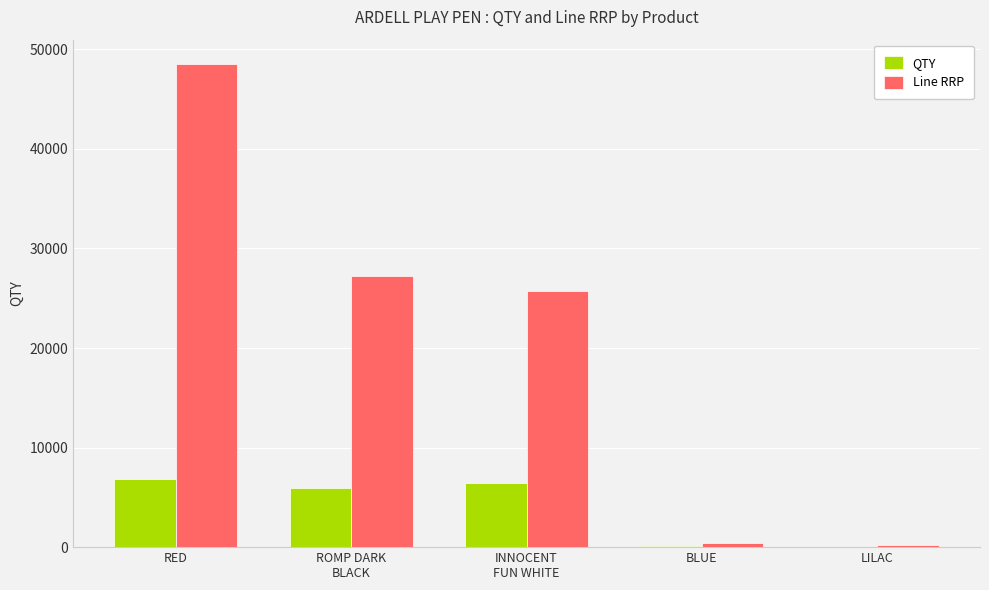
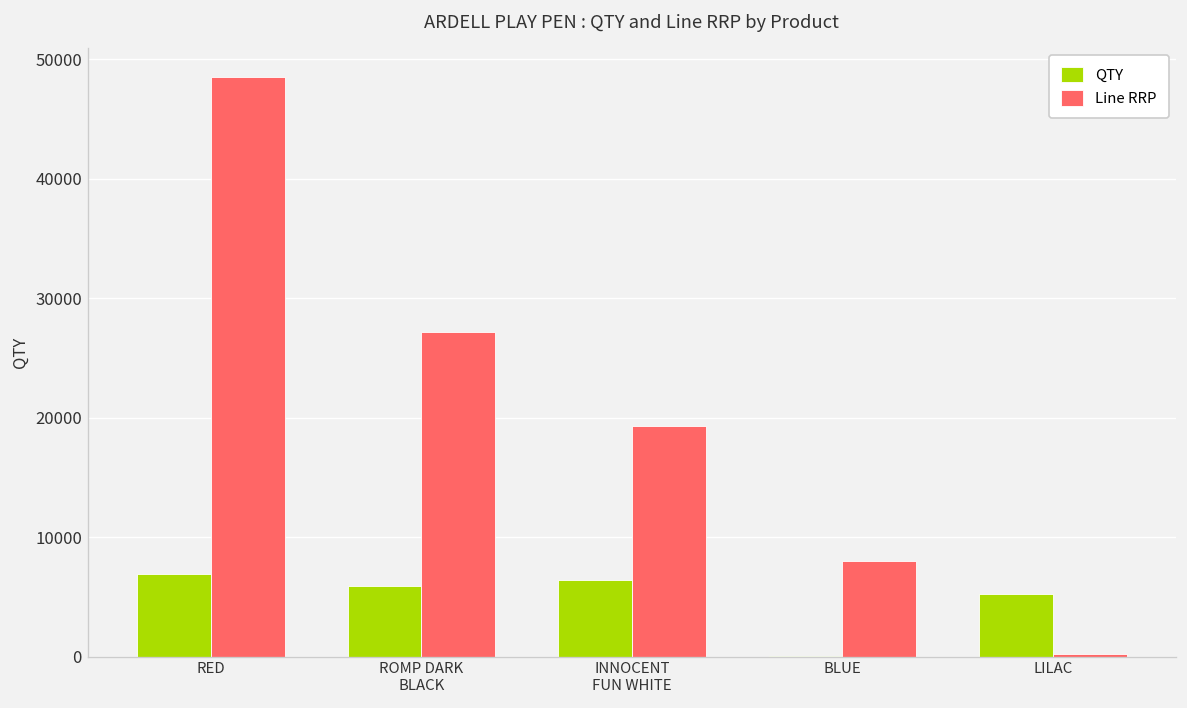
Line RRP, INNOCENT FUN WHITE: 26000 -> 19000
Line RRP, BLUE: 0 -> 8000
QTY, LILAC: 0 -> 5000
